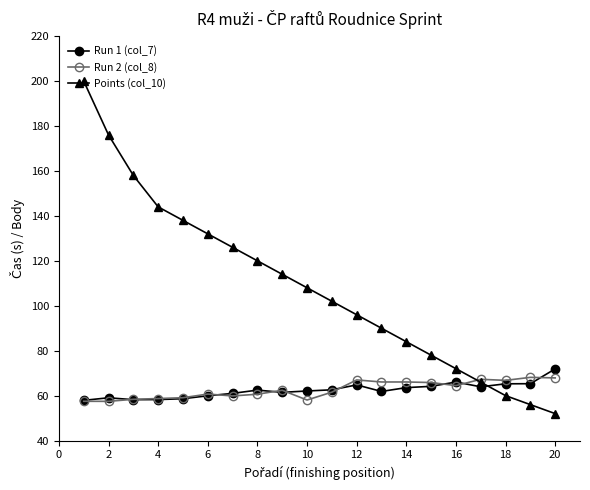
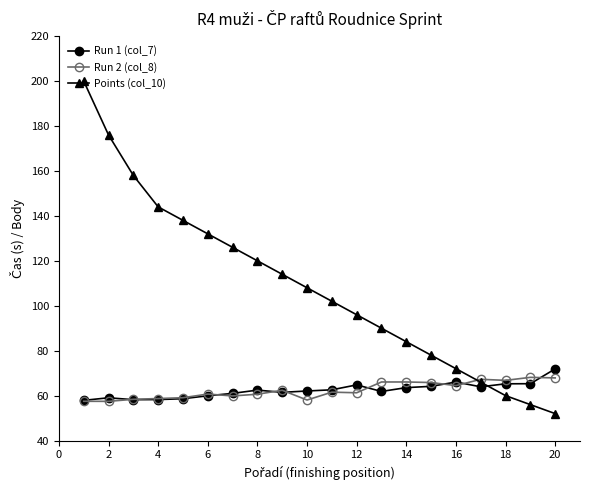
Run 2 (col_8), 12: 67 -> 61
